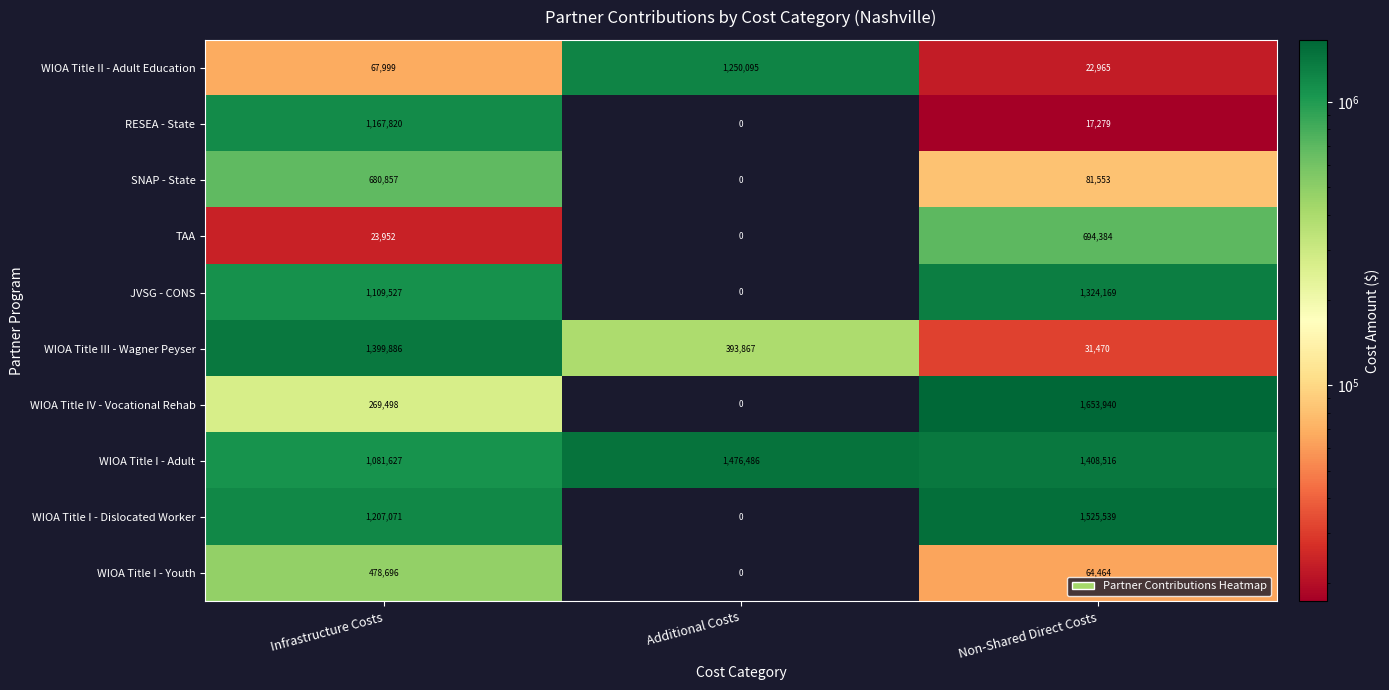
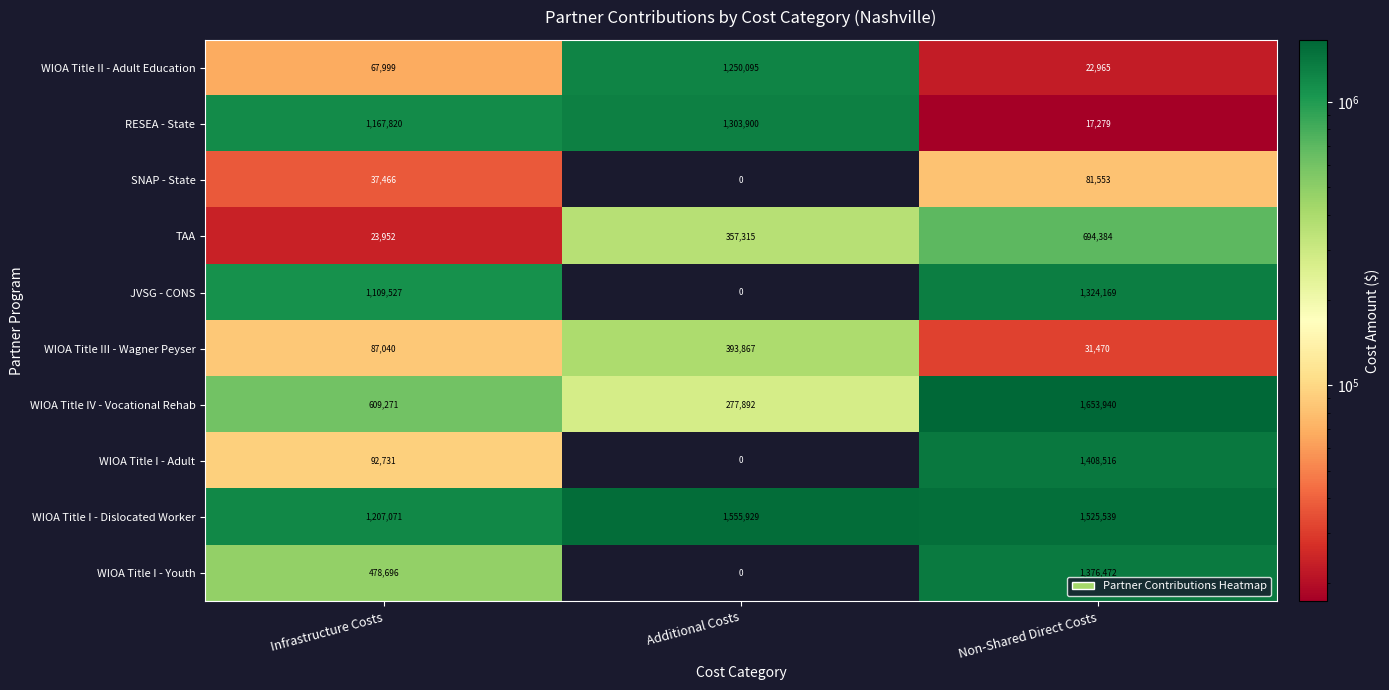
RESEA - State, Additional Costs: 0 -> 1,303,900
SNAP - State, Infrastructure Costs: 680,857 -> 37,466
TAA, Additional Costs: 0 -> 357,315
WIOA Title III - Wagner Peyser, Infrastructure Costs: 1,399,886 -> 87,040
WIOA Title IV - Vocational Rehab, Infrastructure Costs: 269,498 -> 609,271
WIOA Title IV - Vocational Rehab, Additional Costs: 0 -> 277,892
WIOA Title I - Adult, Infrastructure Costs: 1,081,627 -> 92,731
WIOA Title I - Adult, Additional Costs: 1,476,486 -> 0
WIOA Title I - Dislocated Worker, Additional Costs: 0 -> 1,555,929
WIOA Title I - Youth, Non-Shared Direct Costs: 64,464 -> 1,376,472
